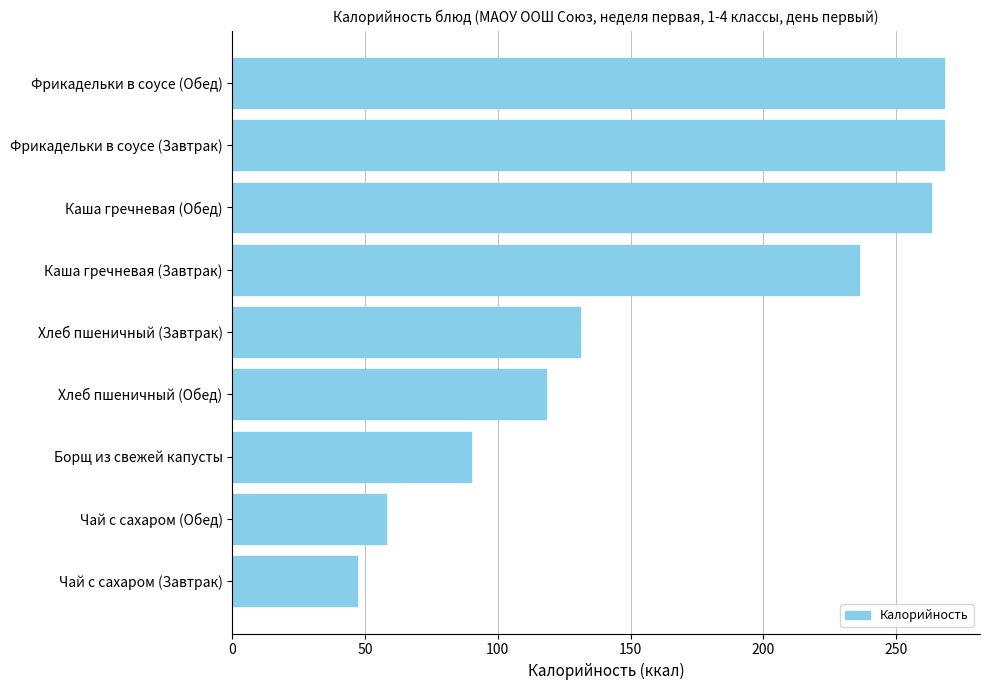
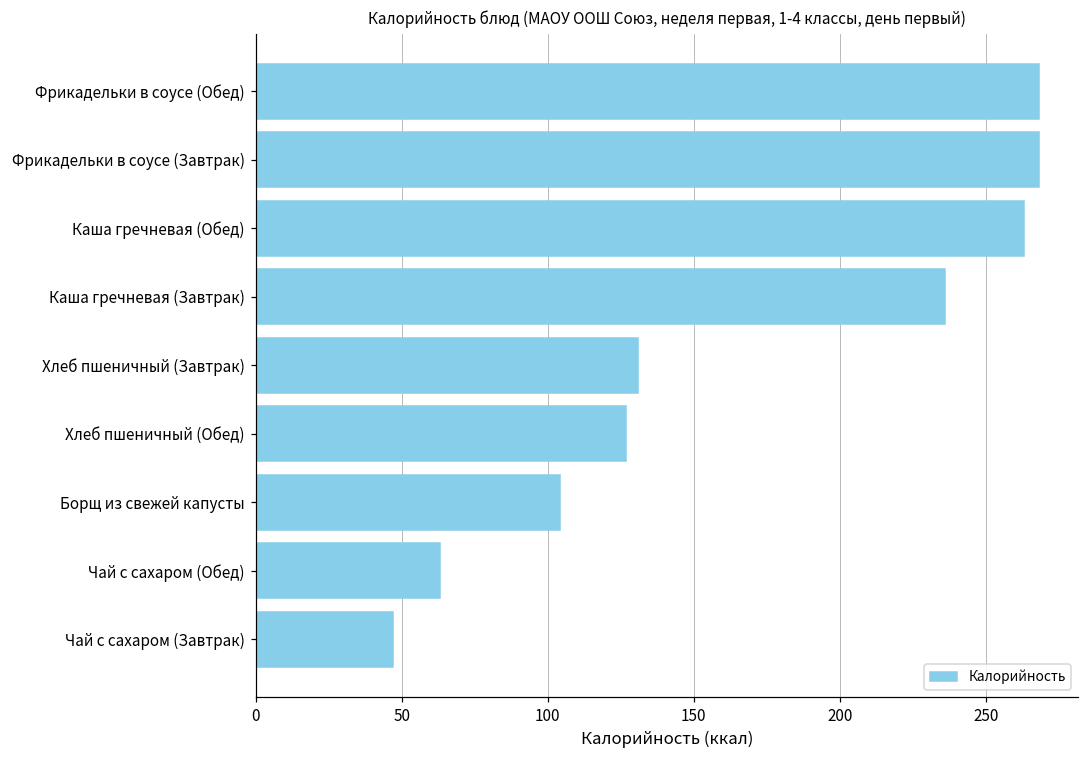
Хлеб пшеничный (Обед): 118 -> 127
Борщ из свежей капусты: 90 -> 104
Чай с сахаром (Обед): 58 -> 63
